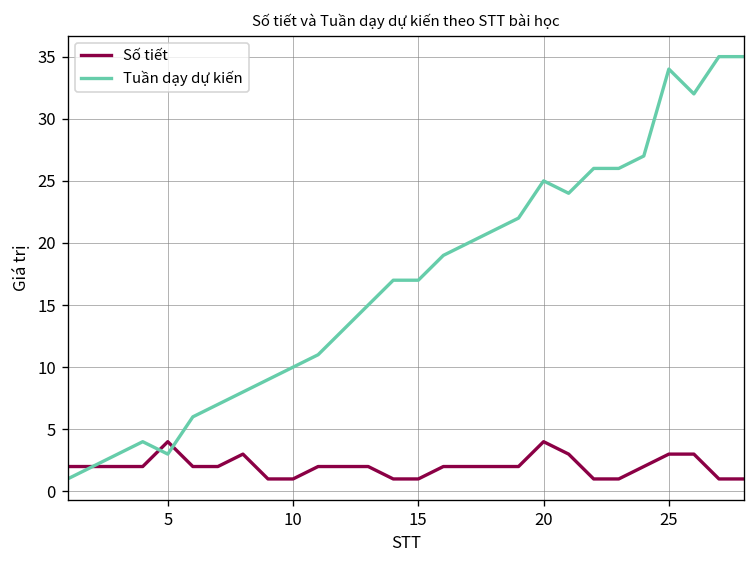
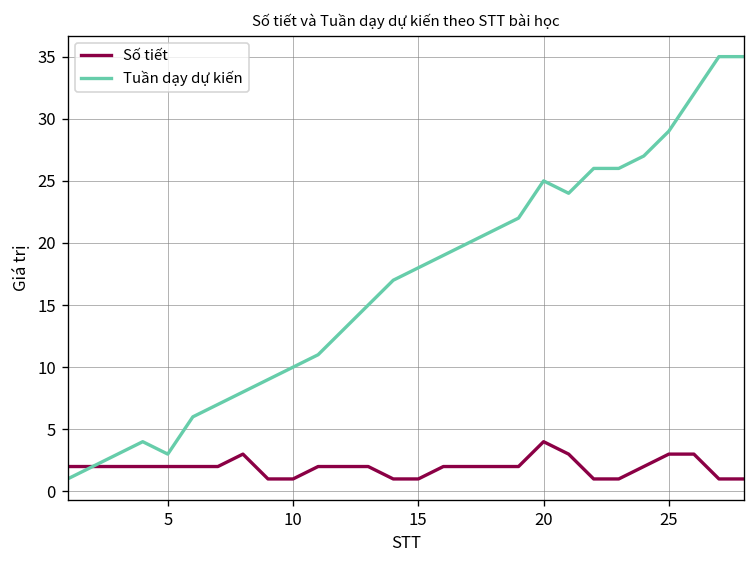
Số tiết, 5: 4 -> 2
Tuần dạy dự kiến, 15: 17 -> 18
Tuần dạy dự kiến, 25: 34 -> 29
